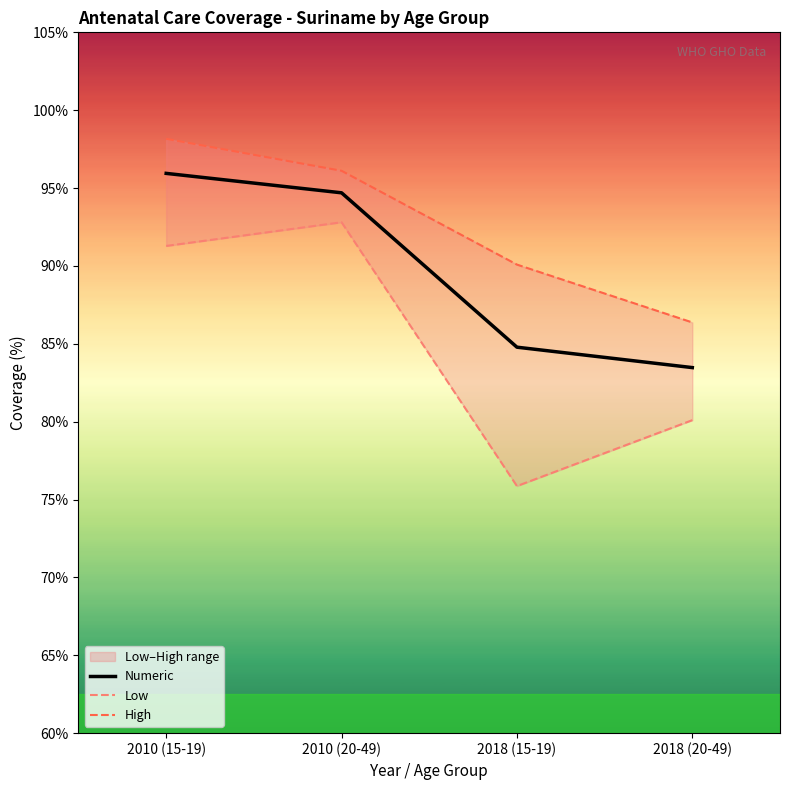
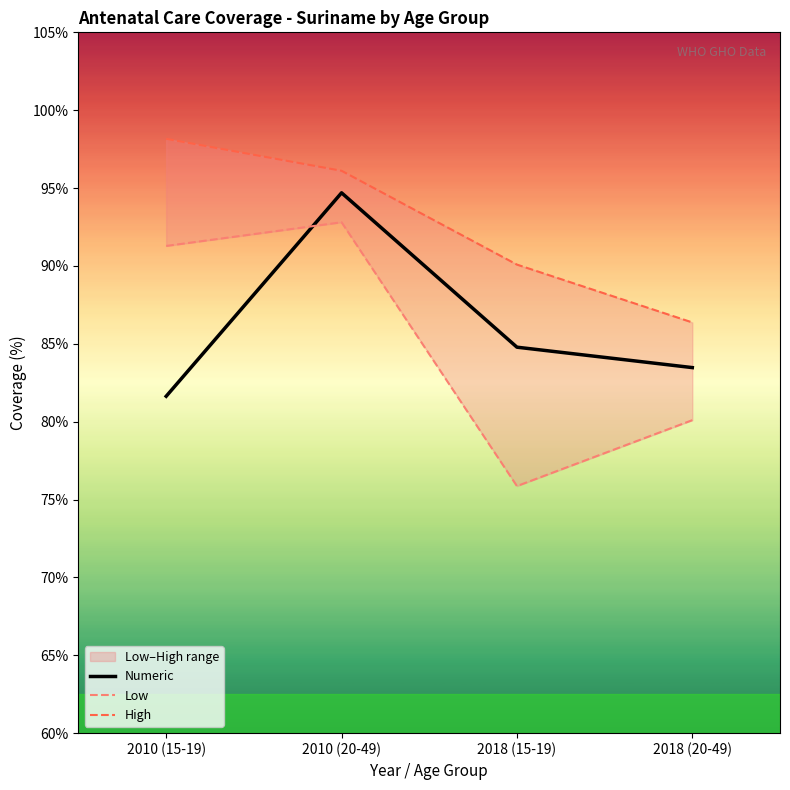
Numeric, 2010 (15-19): 95.9% -> 81.6%
